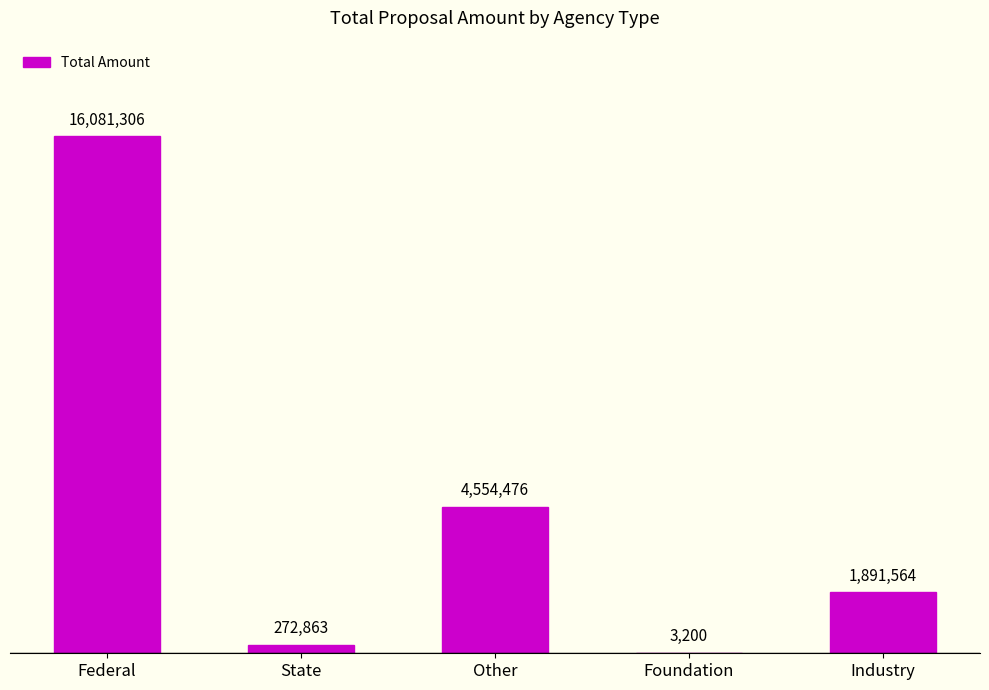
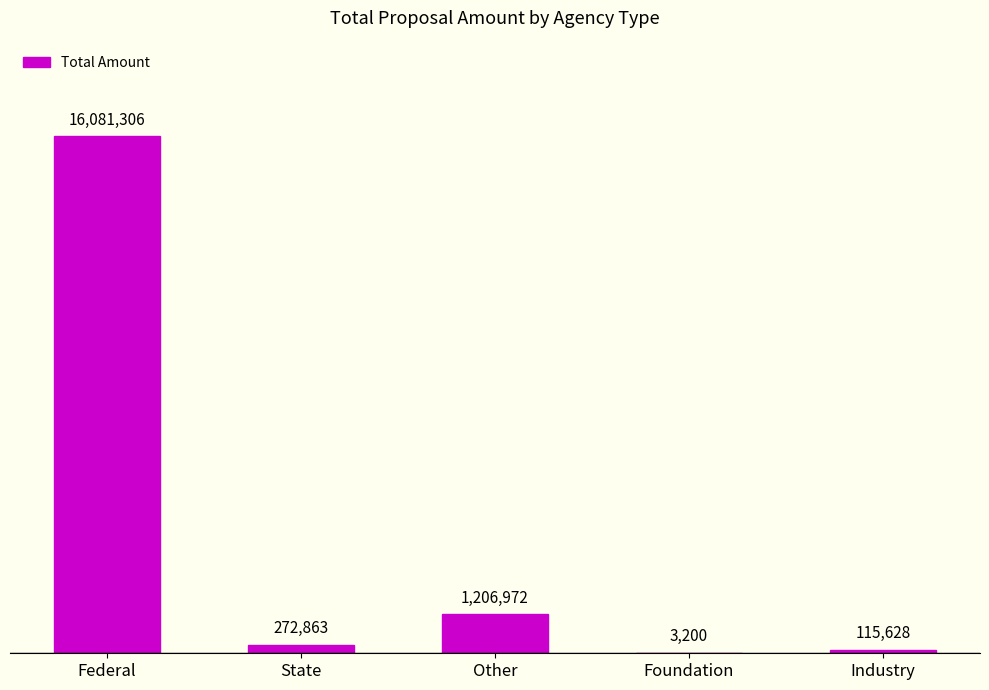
Other: 4,554,476 -> 1,206,972
Industry: 1,891,564 -> 115,628
